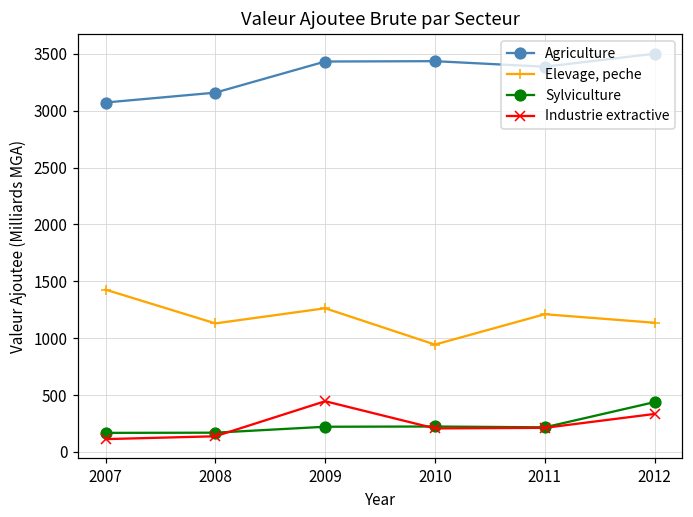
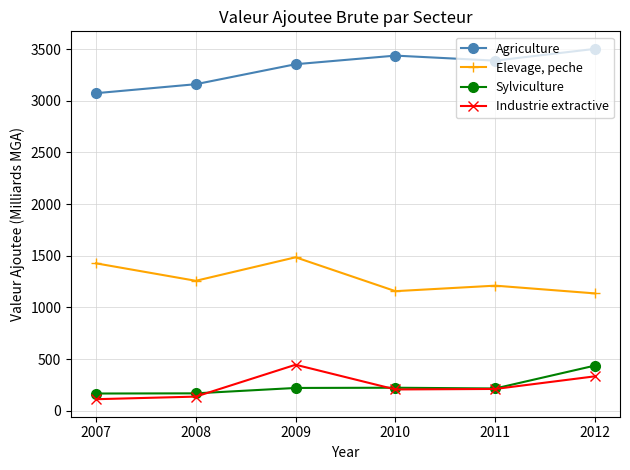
Elevage, peche, 2008: 1130 -> 1260
Agriculture, 2009: 3430 -> 3350
Elevage, peche, 2009: 1260 -> 1490
Elevage, peche, 2010: 940 -> 1160
